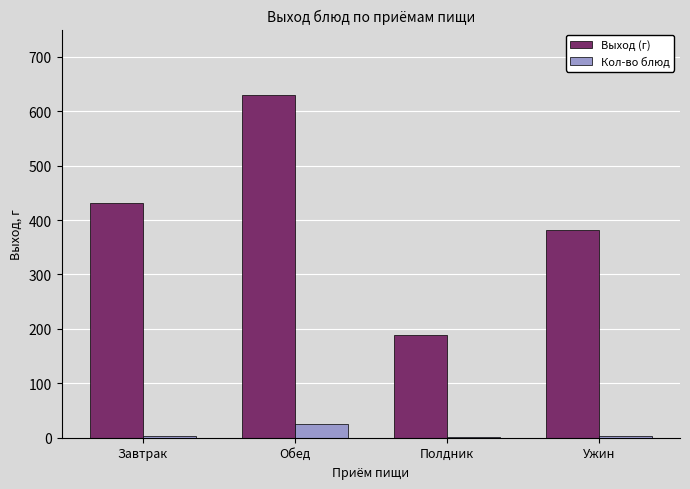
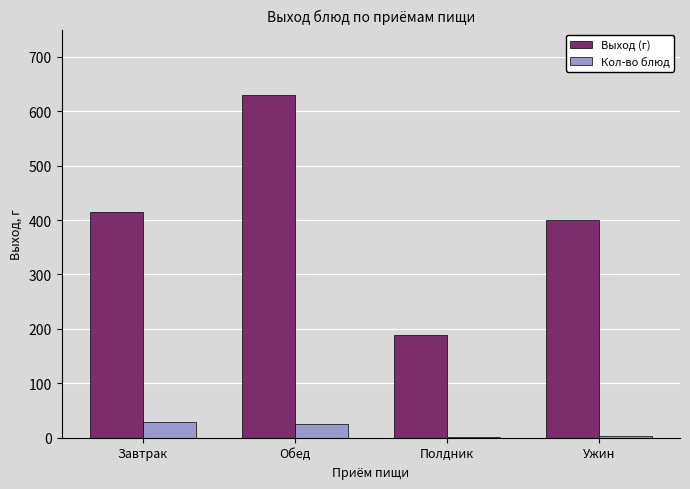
Выход (г), Завтрак: 430 -> 420
Кол-во блюд, Завтрак: 0 -> 30
Выход (г), Ужин: 380 -> 400
